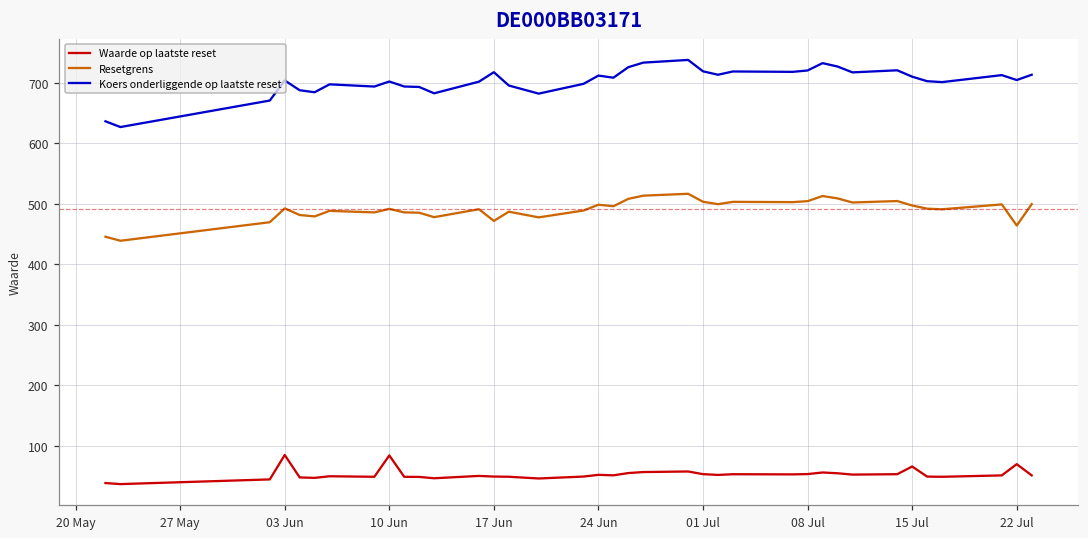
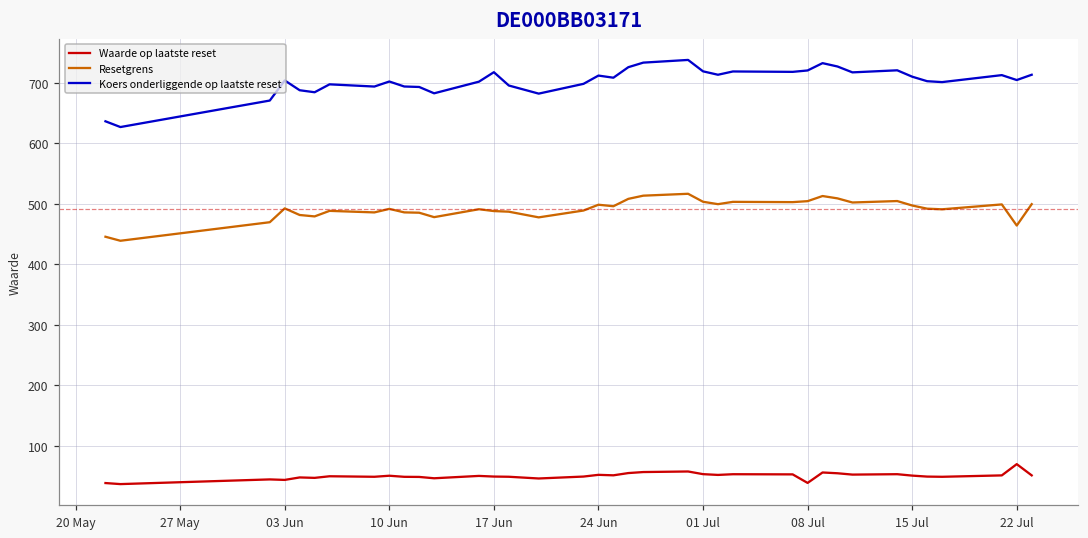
Waarde op laatste reset, 03 Jun: 80 -> 40
Waarde op laatste reset, 10 Jun: 80 -> 50
Resetgrens, 17 Jun: 470 -> 490
Waarde op laatste reset, 08 Jul: 50 -> 40
Waarde op laatste reset, 15 Jul: 70 -> 50
